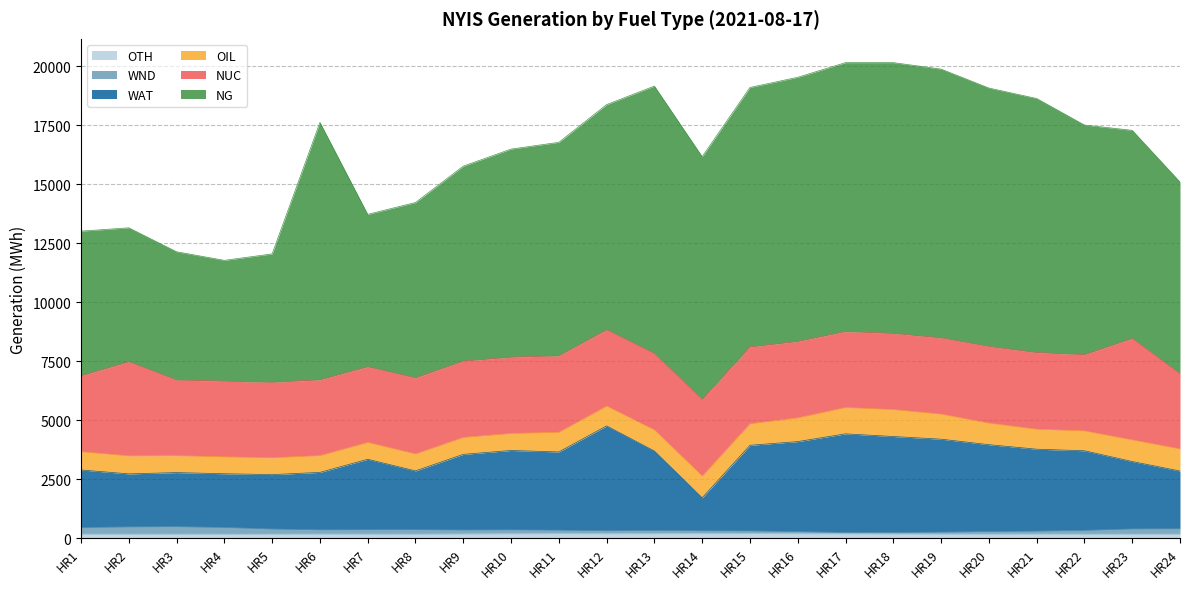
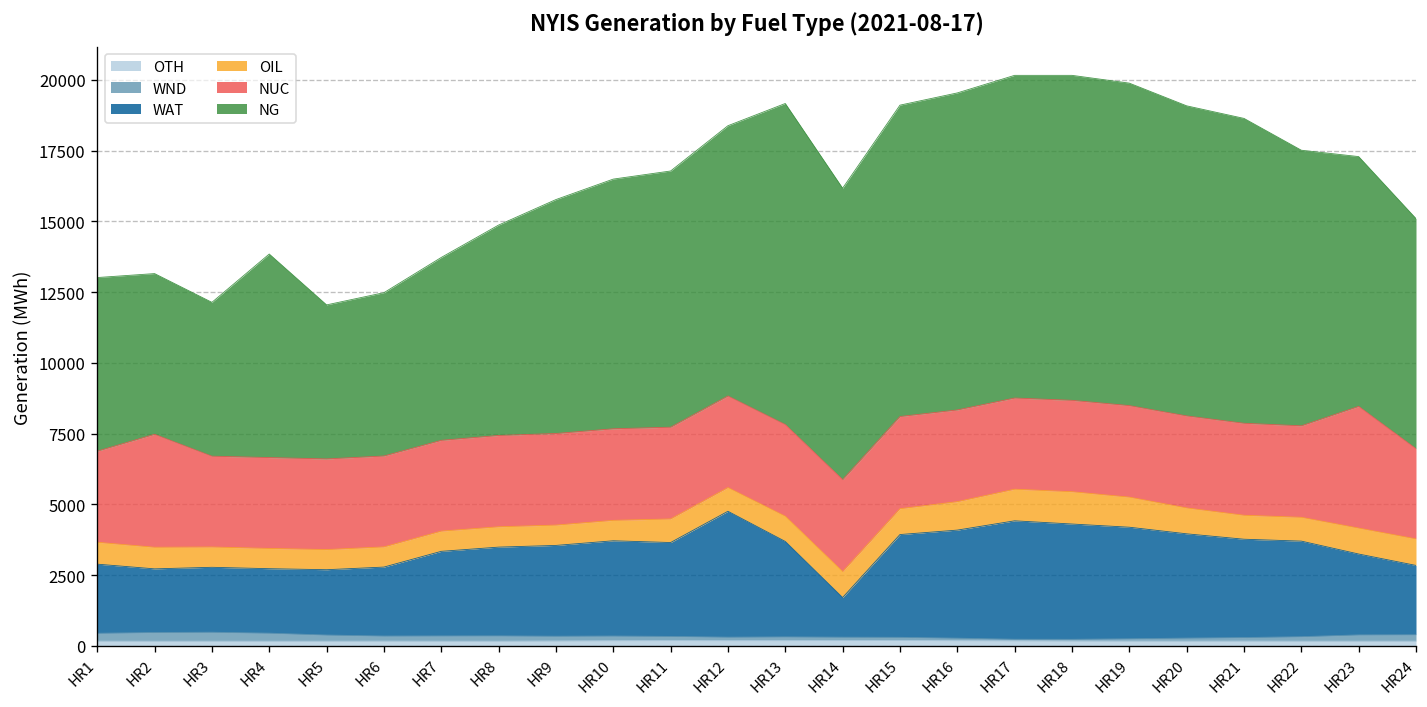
NG, HR4: 5100 -> 7200
NG, HR6: 10900 -> 5800
WAT, HR8: 2500 -> 3100
